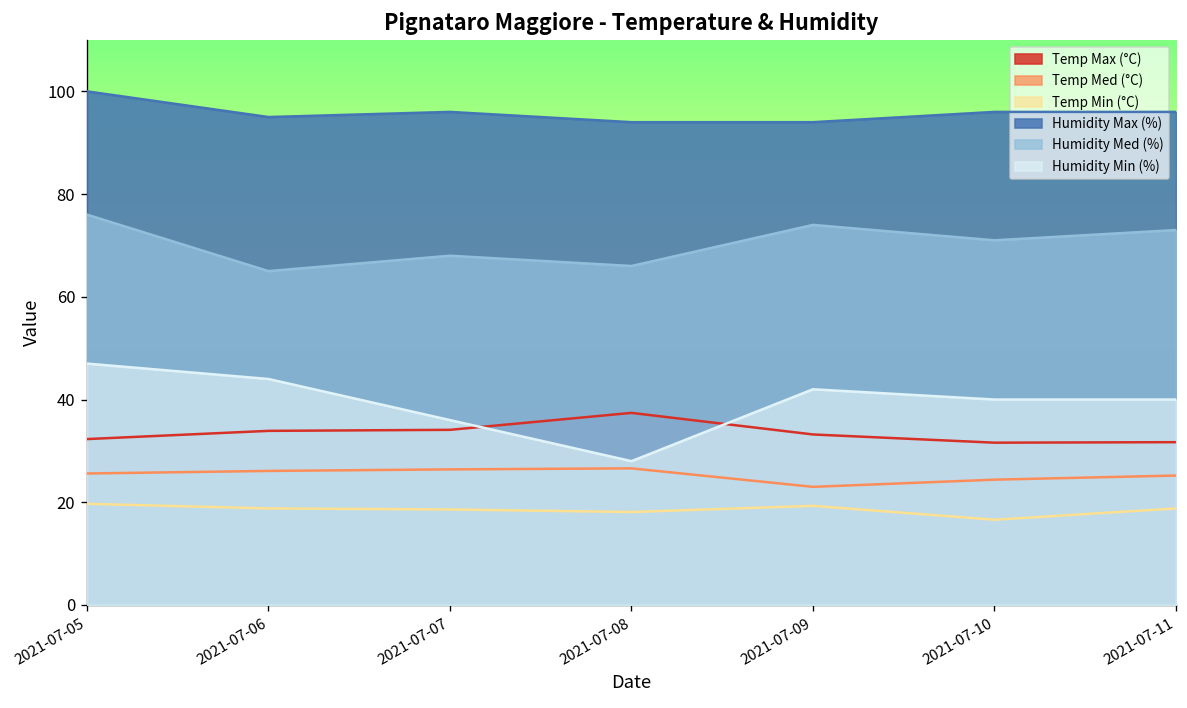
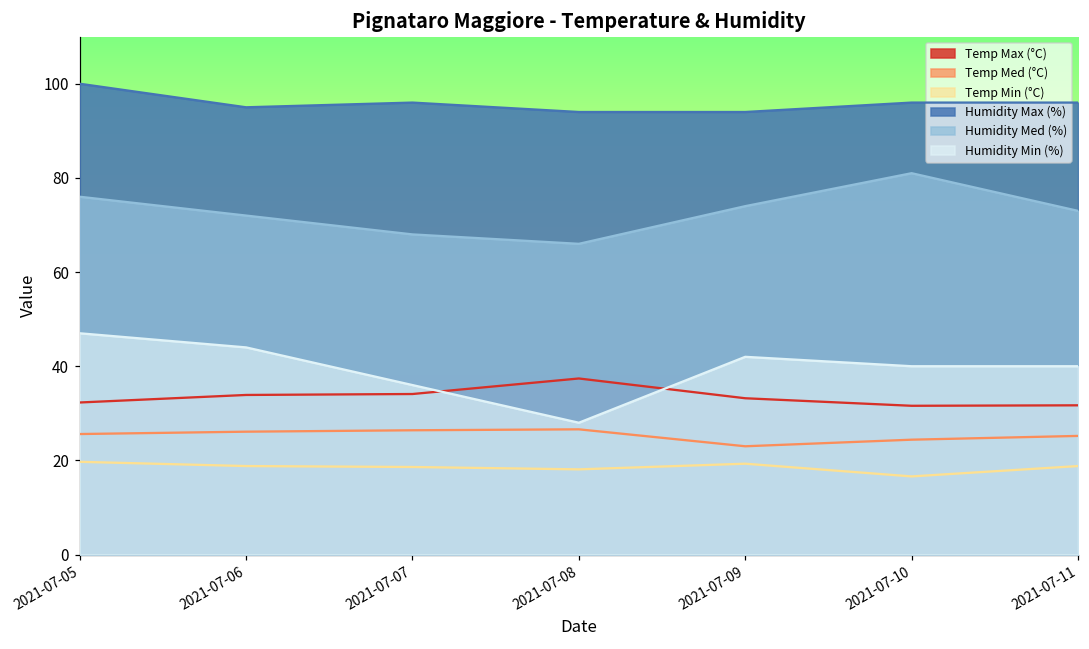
Humidity Med (%), 2021-07-06: 65 -> 72
Humidity Med (%), 2021-07-10: 71 -> 81
